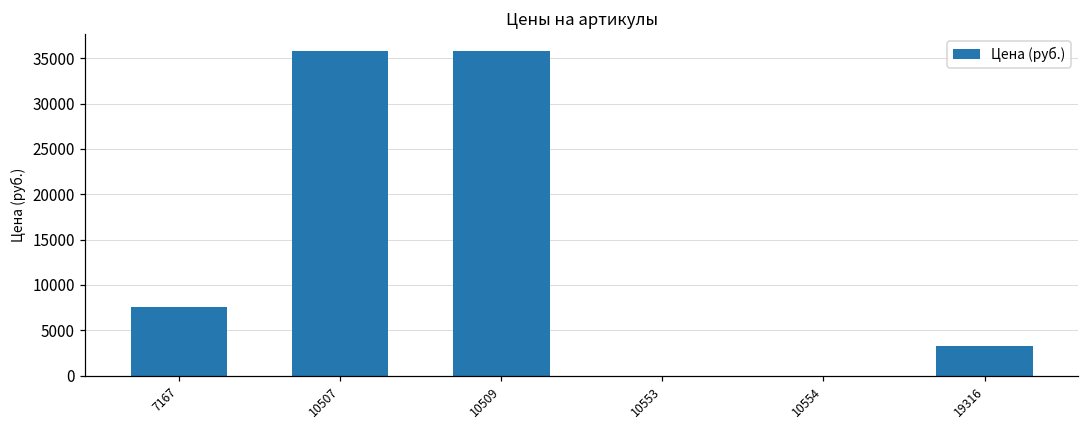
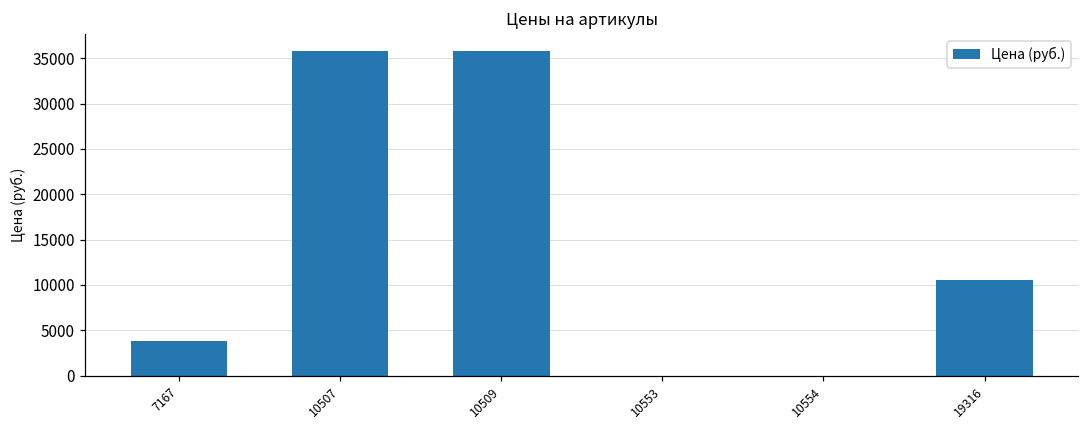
7167: 8000 -> 4000
19316: 3000 -> 11000
